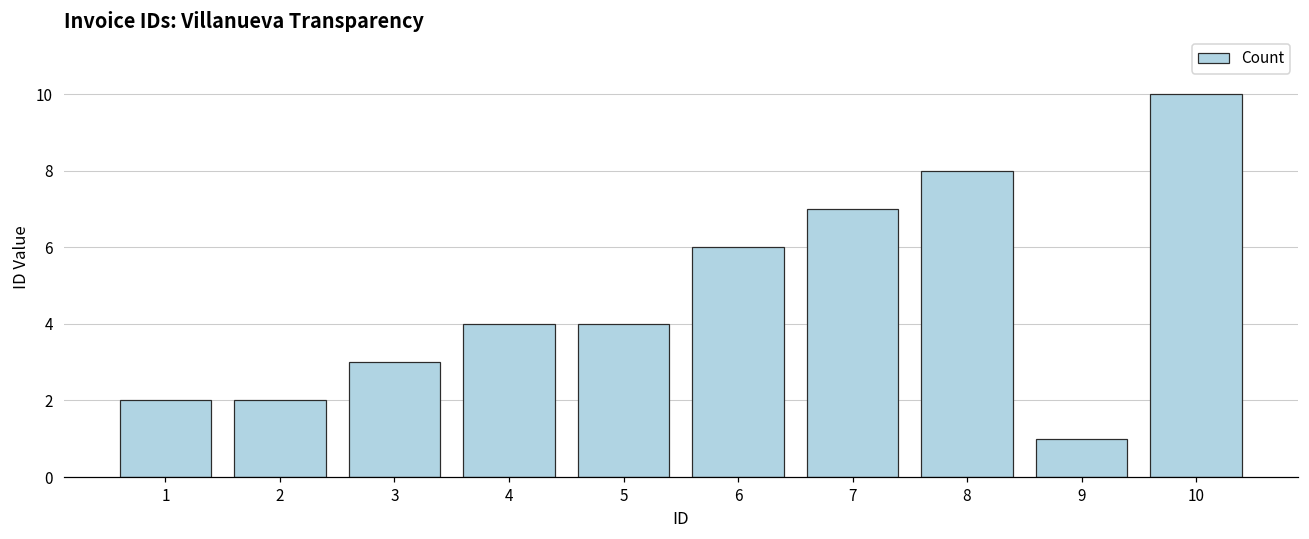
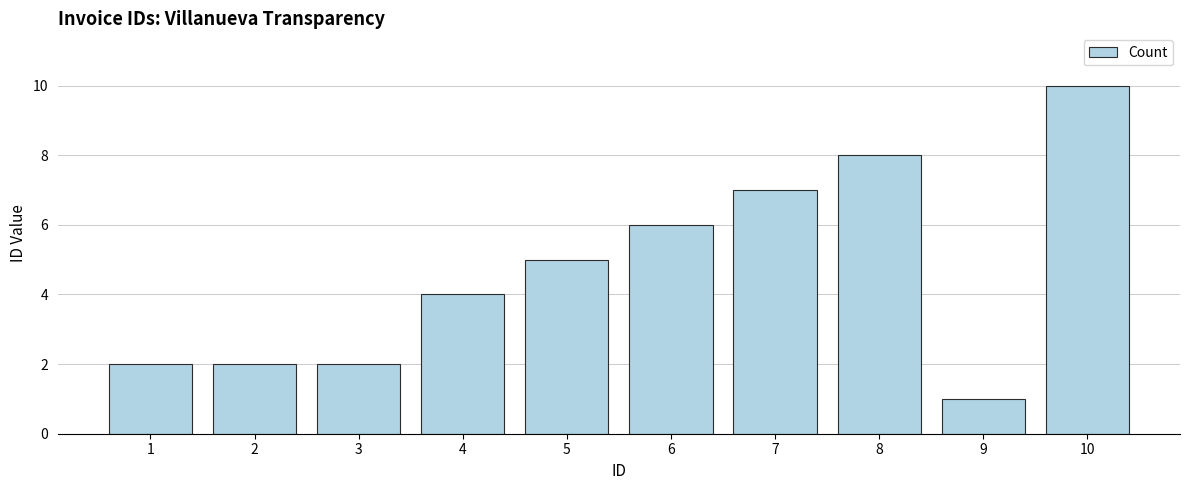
3: 3 -> 2
5: 4 -> 5
